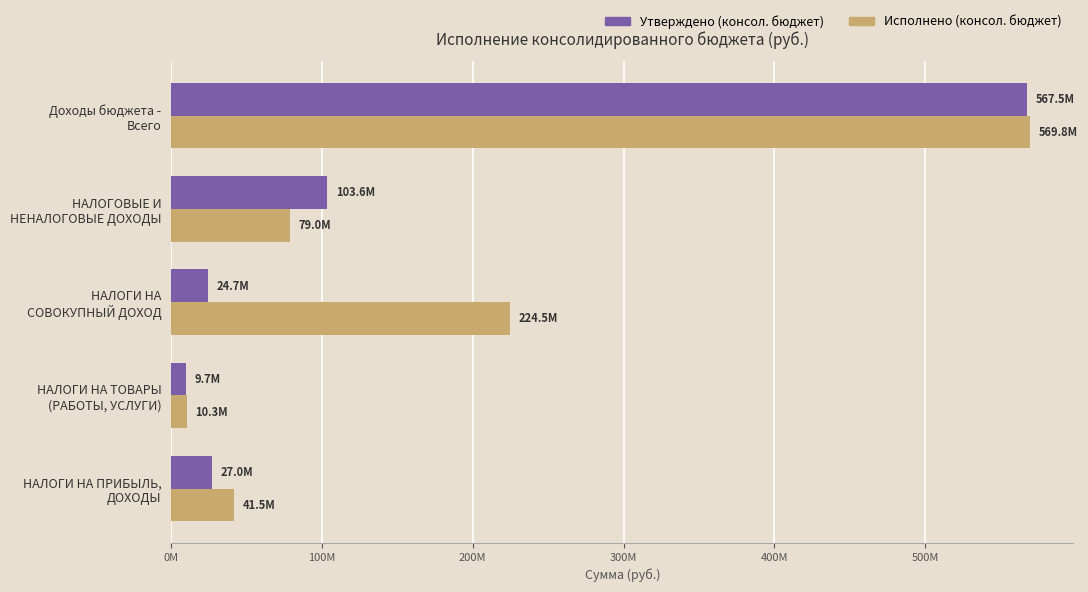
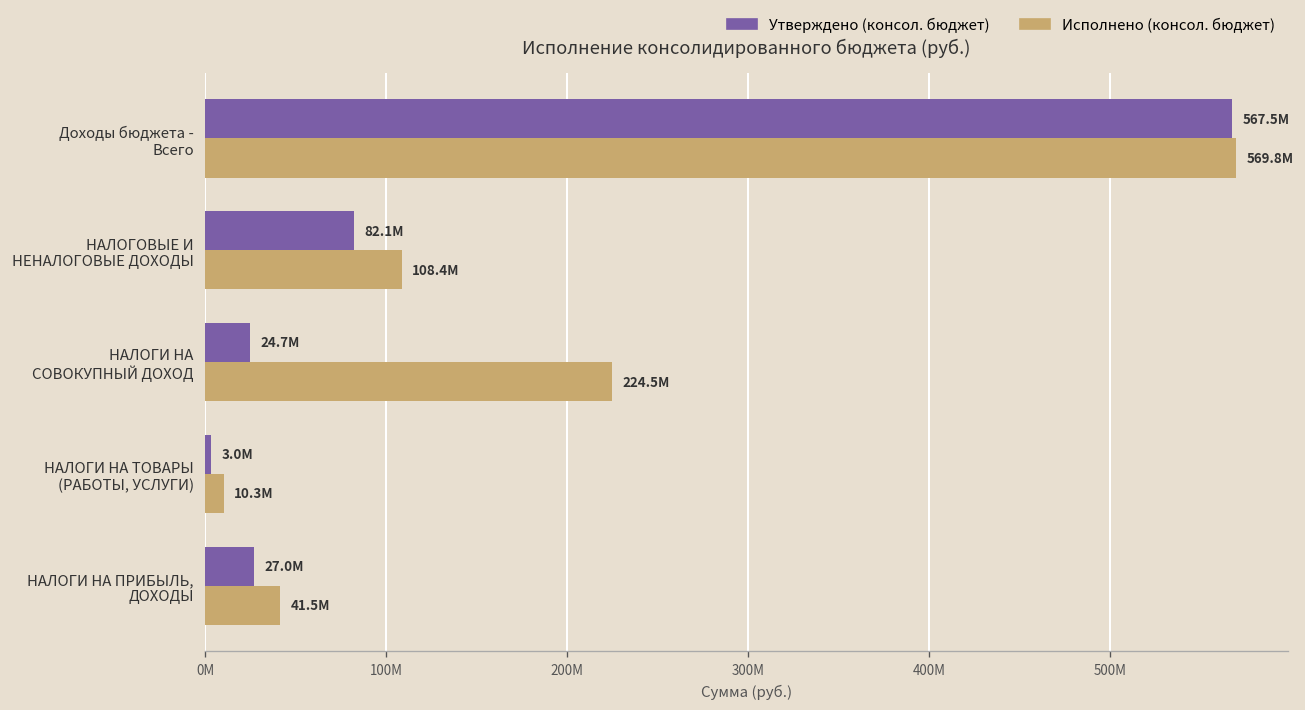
Утверждено (консол. бюджет), НАЛОГОВЫЕ И НЕНАЛОГОВЫЕ ДОХОДЫ: 103.6M -> 82.1M
Исполнено (консол. бюджет), НАЛОГОВЫЕ И НЕНАЛОГОВЫЕ ДОХОДЫ: 79.0M -> 108.4M
Утверждено (консол. бюджет), НАЛОГИ НА ТОВАРЫ (РАБОТЫ, УСЛУГИ): 9.7M -> 3.0M
